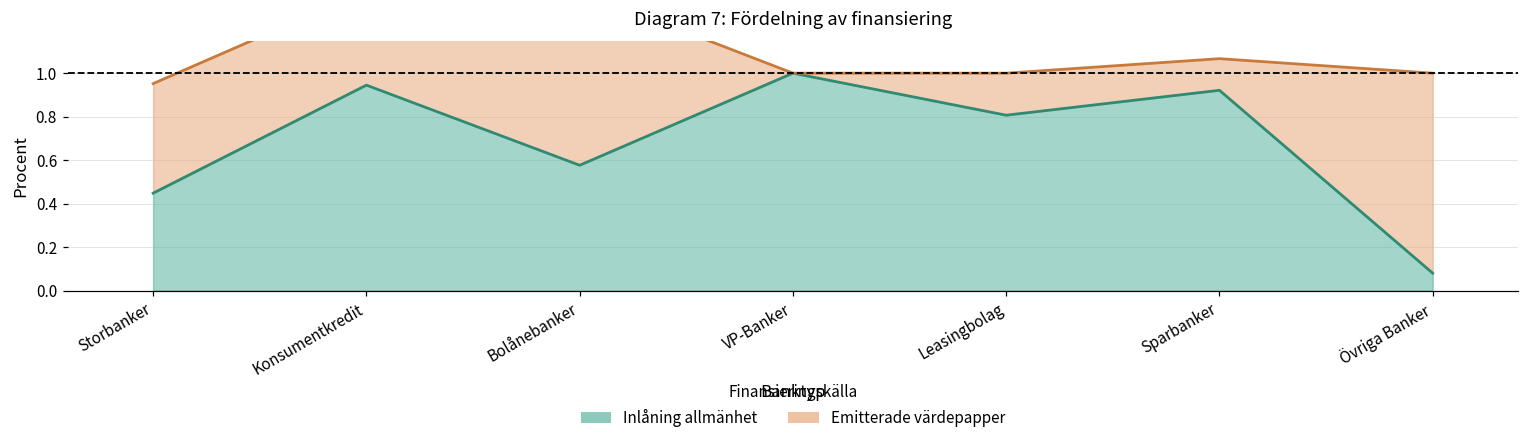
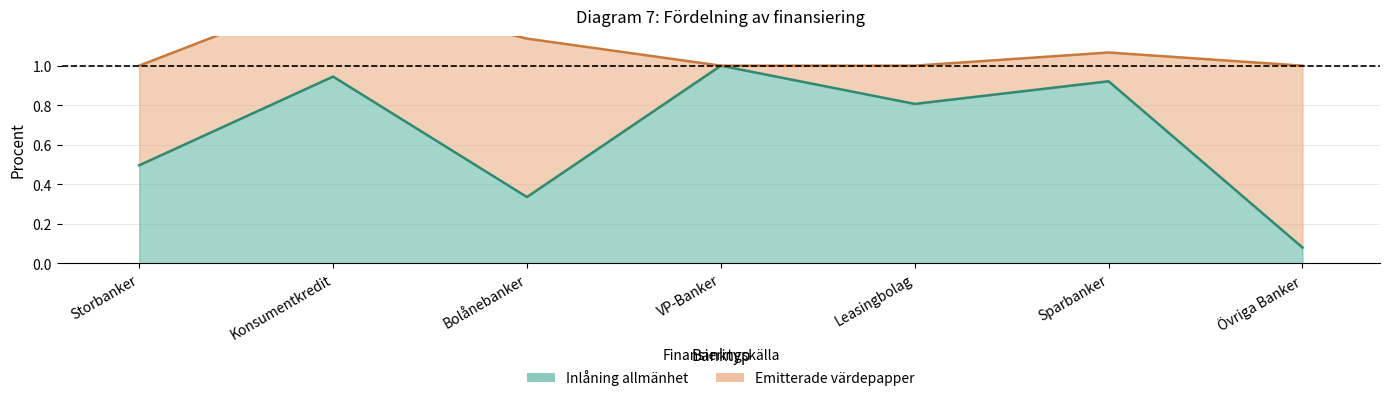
Inlåning allmänhet, Storbanker: 0.45 -> 0.50
Inlåning allmänhet, Bolånebanker: 0.58 -> 0.34
